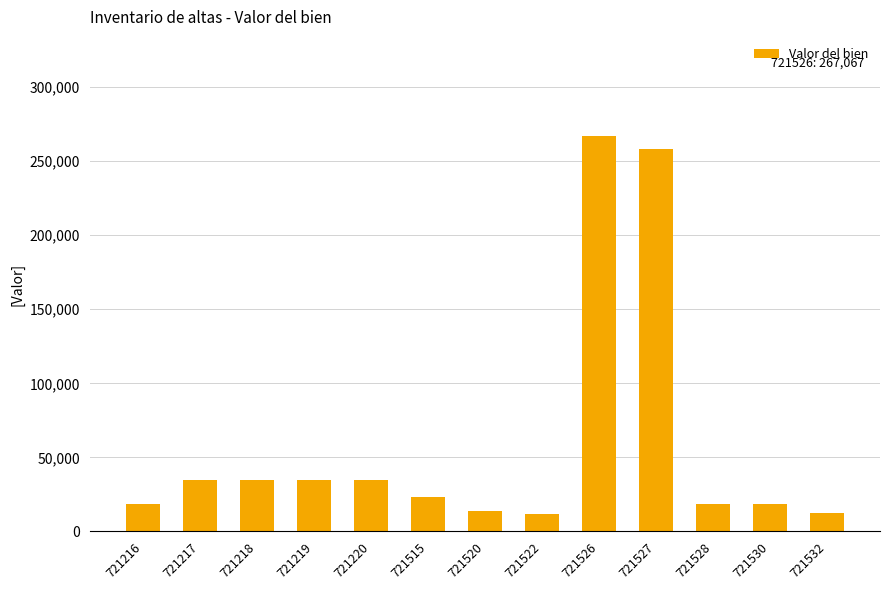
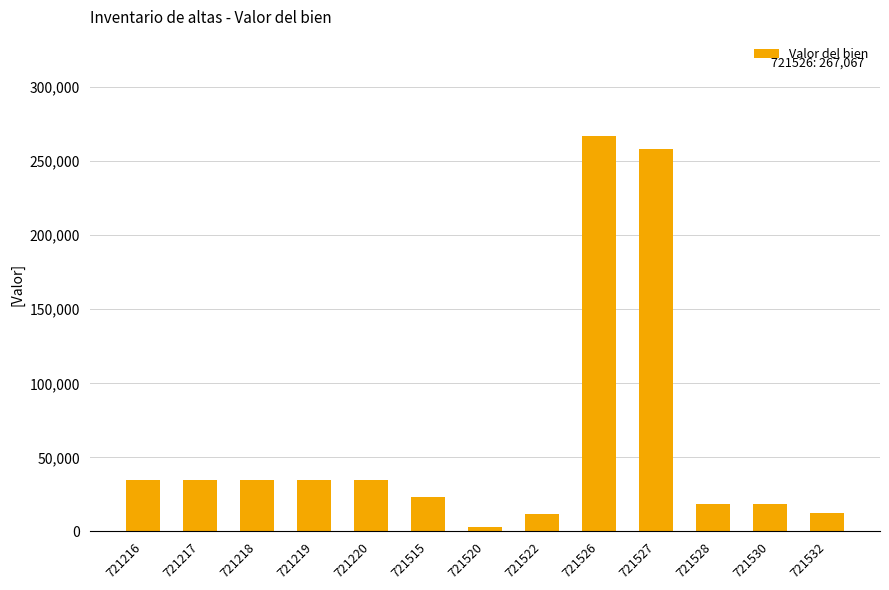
721216: 19,000 -> 35,000
721520: 14,000 -> 3,000
